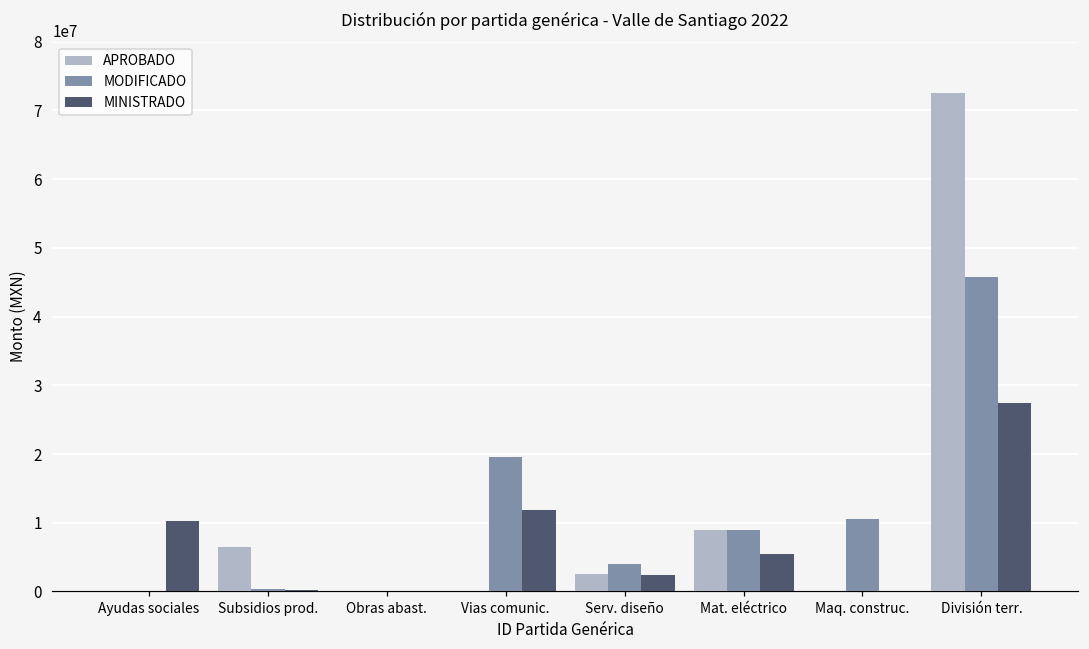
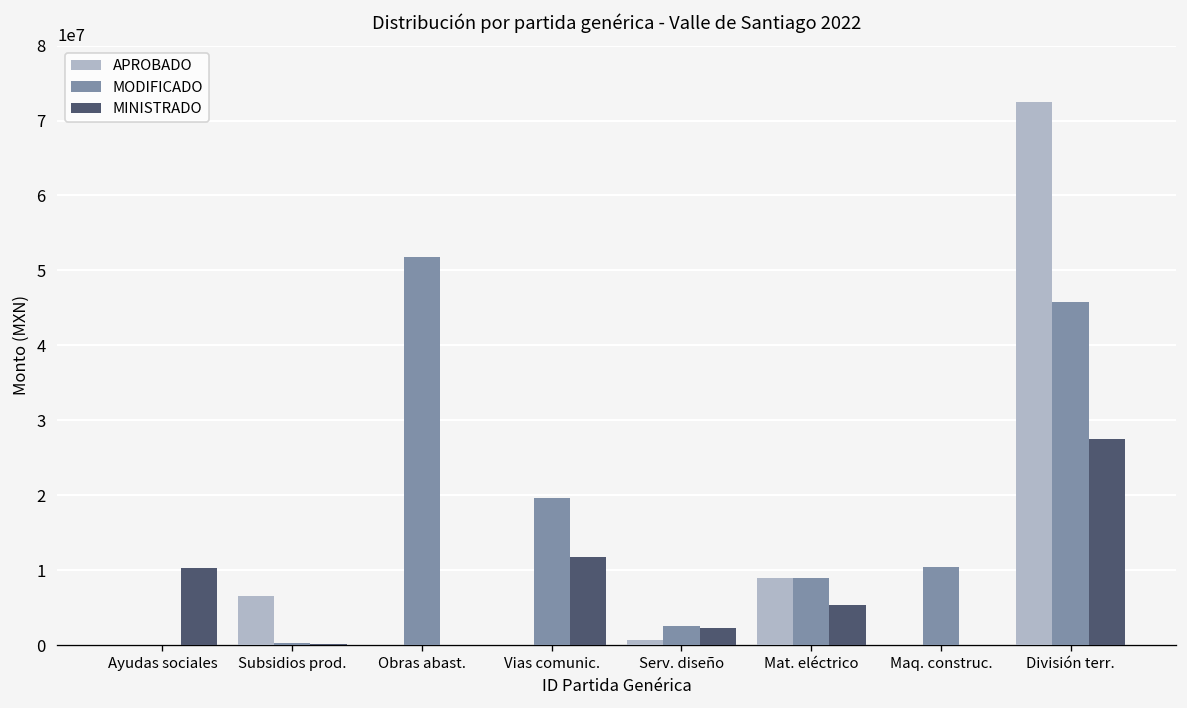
MODIFICADO, Obras abast.: 0 -> 52000000
APROBADO, Serv. diseño: 2000000 -> 1000000
MODIFICADO, Serv. diseño: 4000000 -> 3000000
